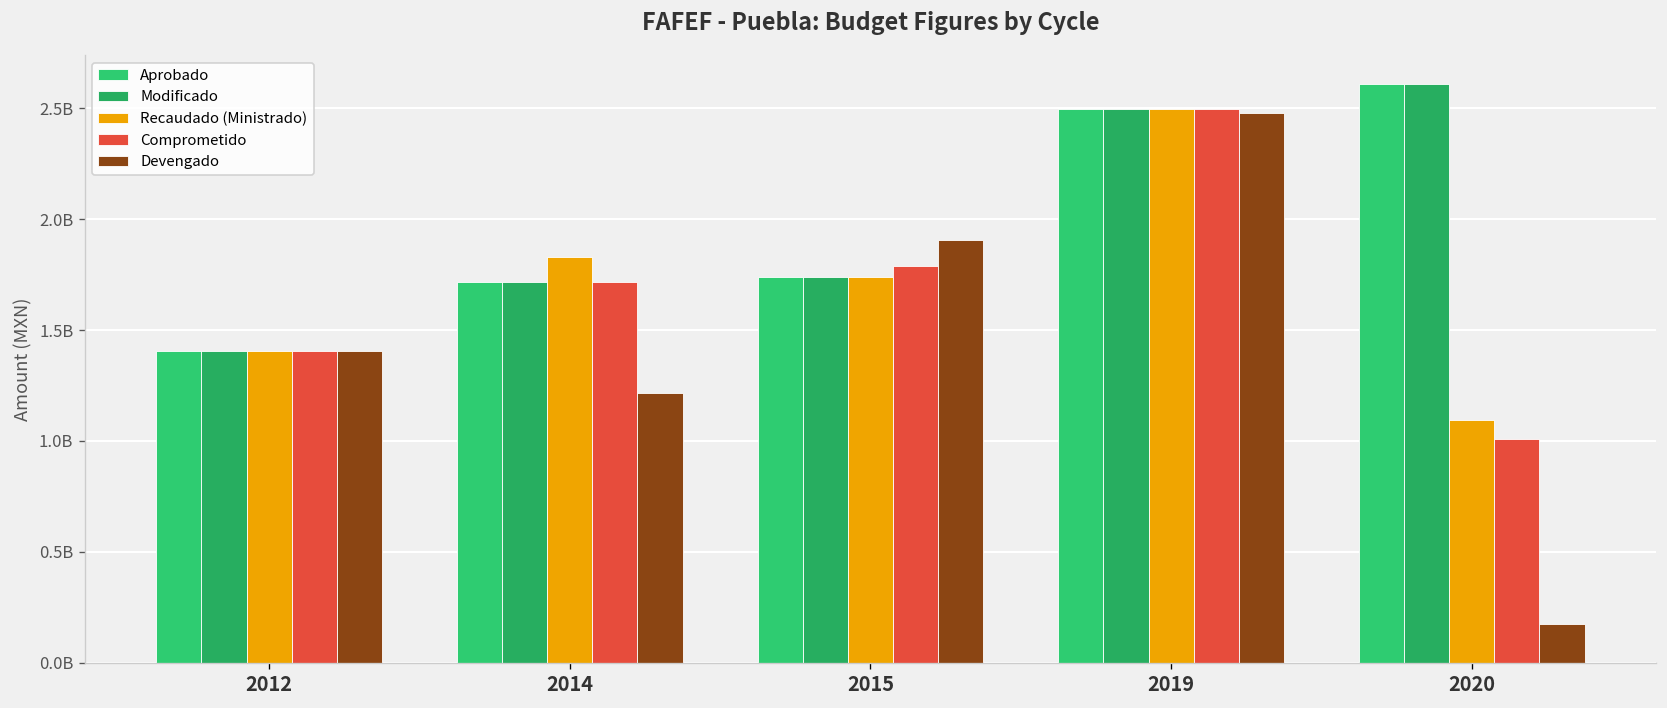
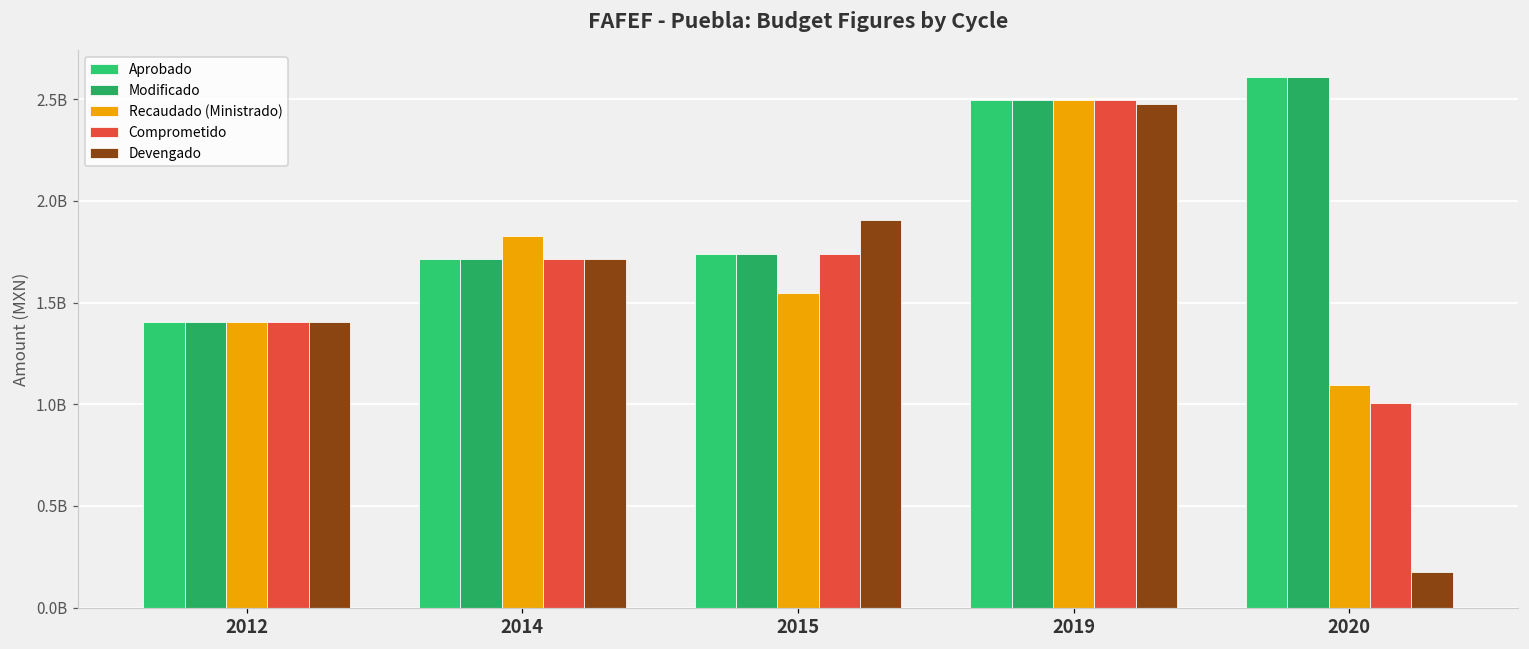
Devengado, 2014: 1220000000 -> 1710000000
Recaudado (Ministrado), 2015: 1740000000 -> 1550000000
Comprometido, 2015: 1790000000 -> 1740000000
